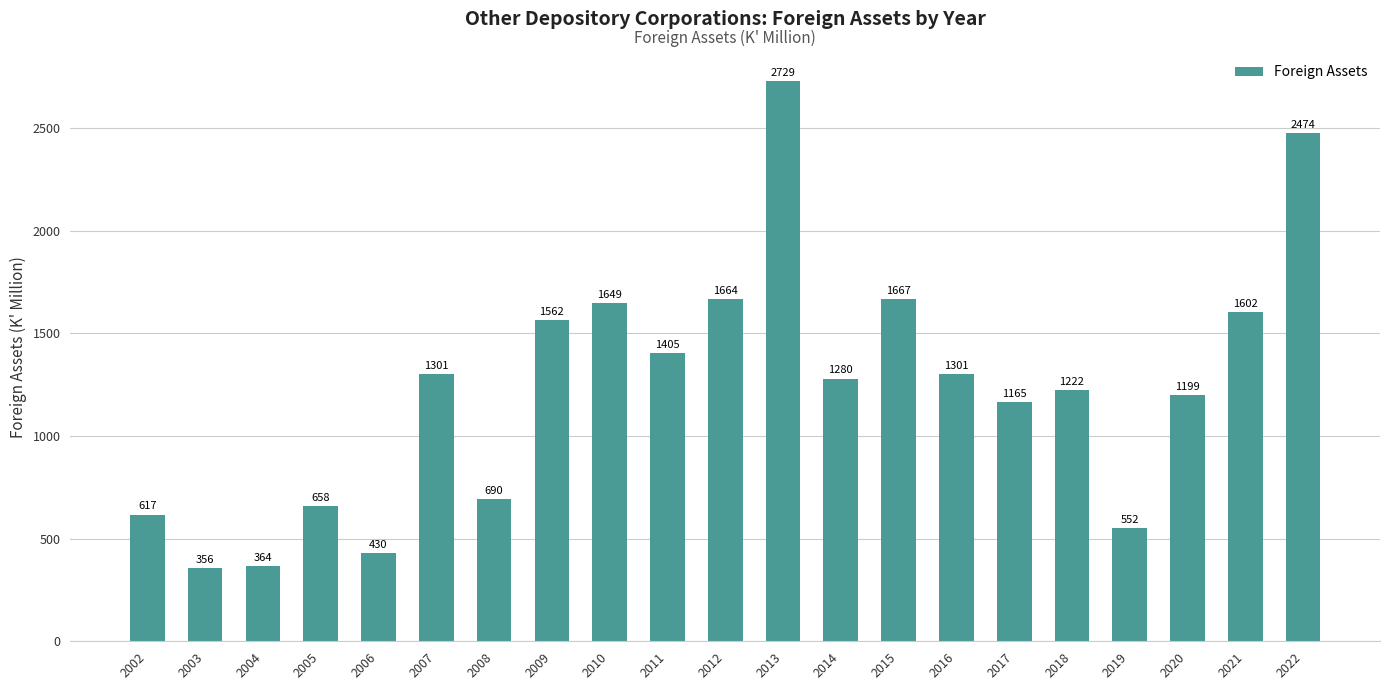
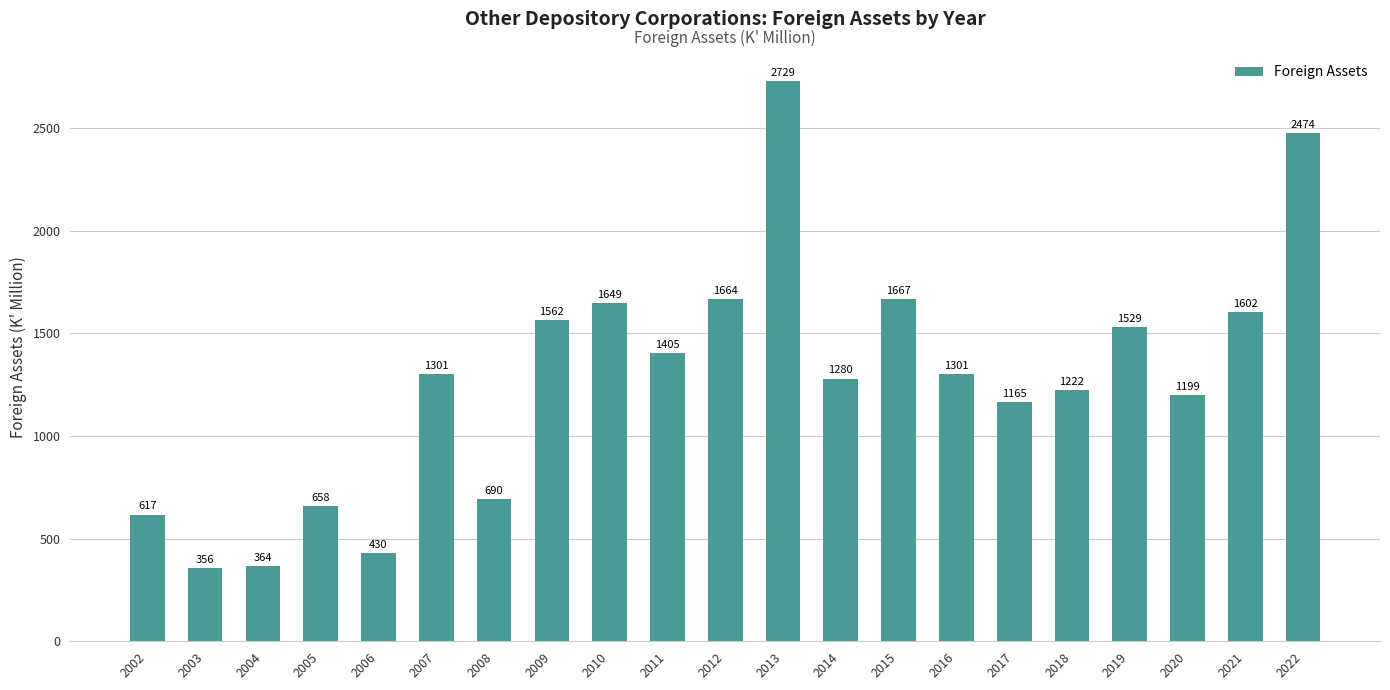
2019: 552 -> 1529
